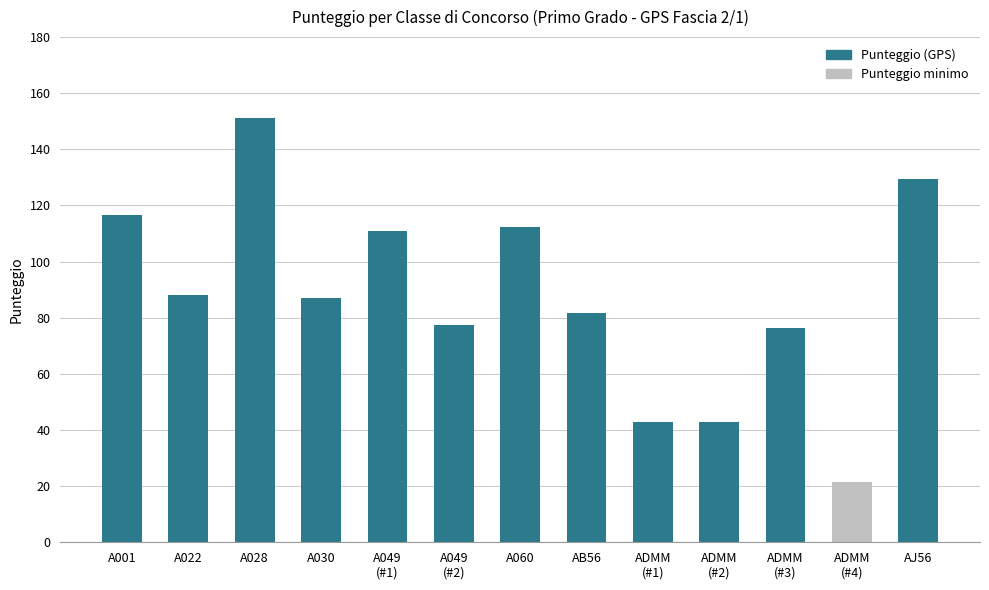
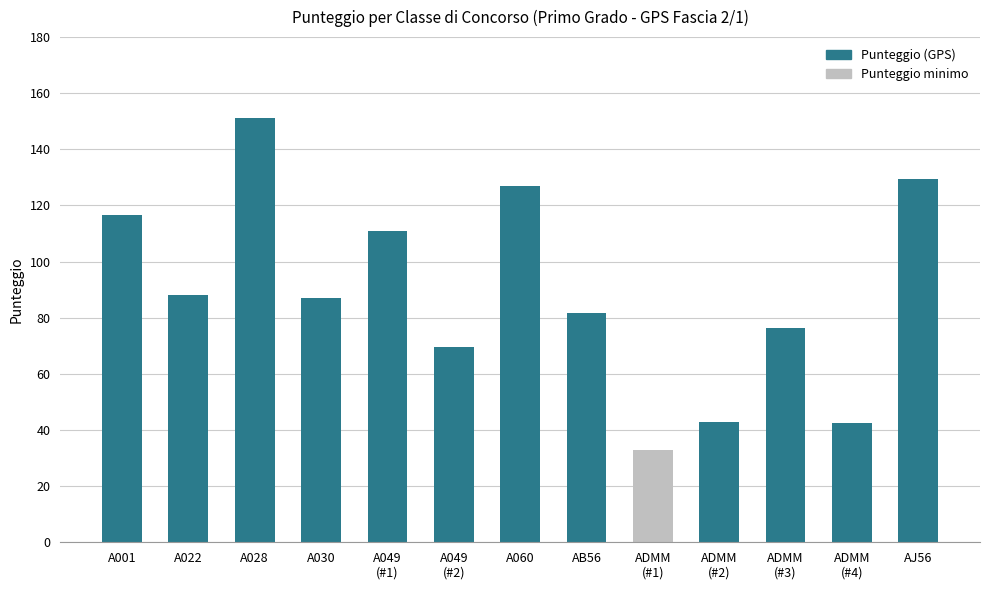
A049 (#2): 78 -> 70
A060: 113 -> 127
ADMM (#1): 43 -> 33
ADMM (#4): 22 -> 43
